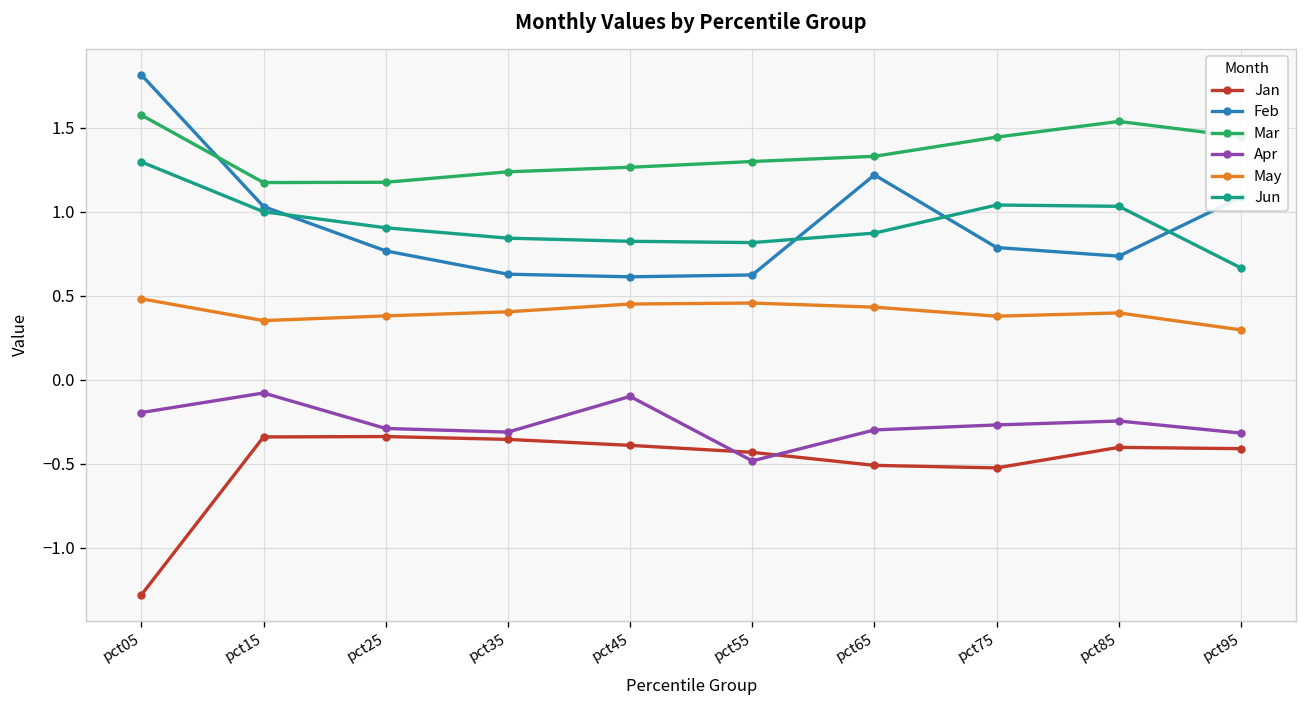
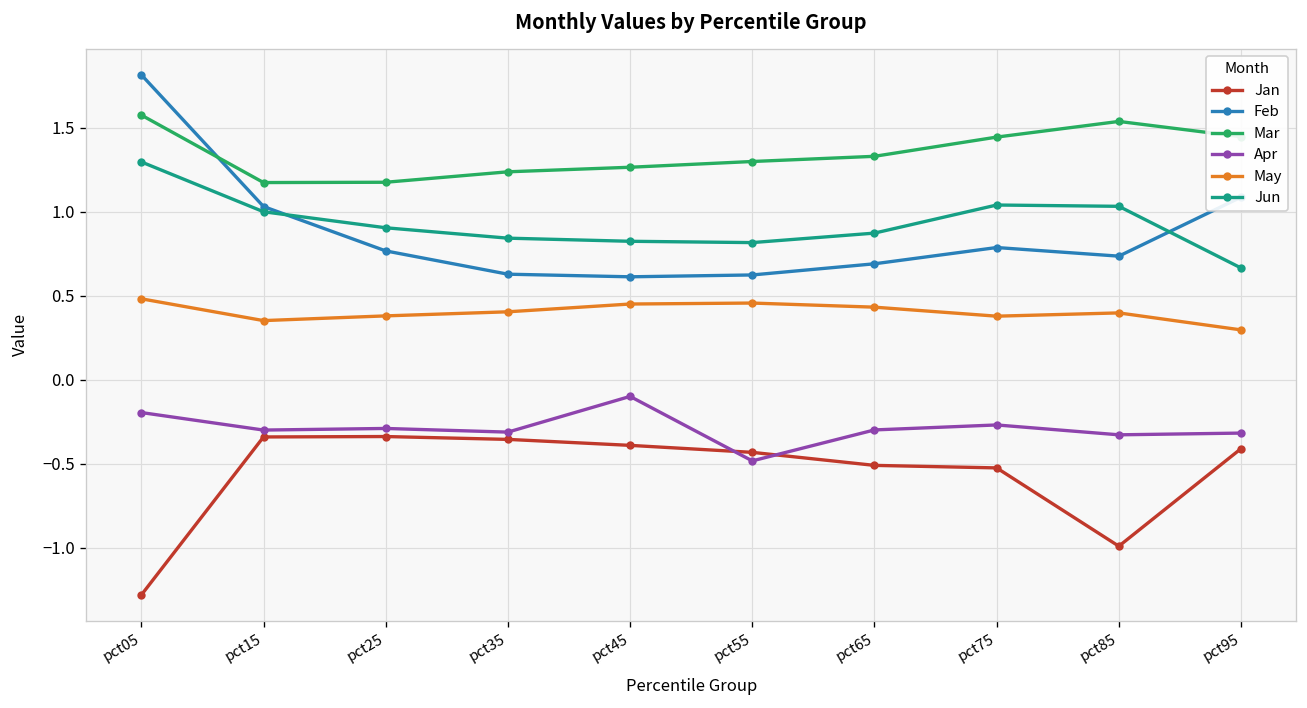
Apr, pct15: -0.08 -> -0.30
Feb, pct65: 1.22 -> 0.69
Jan, pct85: -0.40 -> -0.99
Apr, pct85: -0.25 -> -0.33
